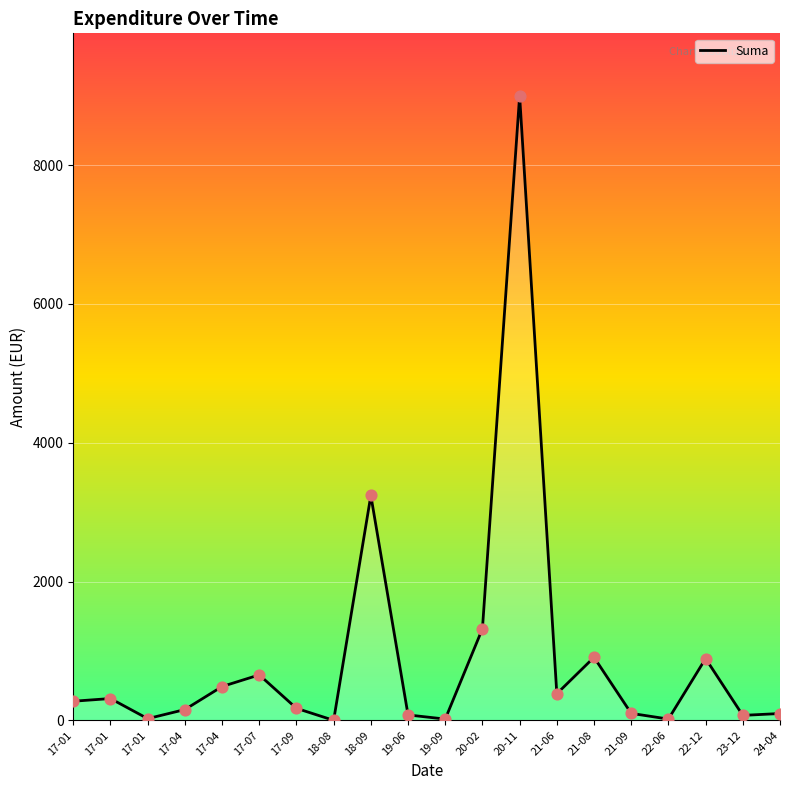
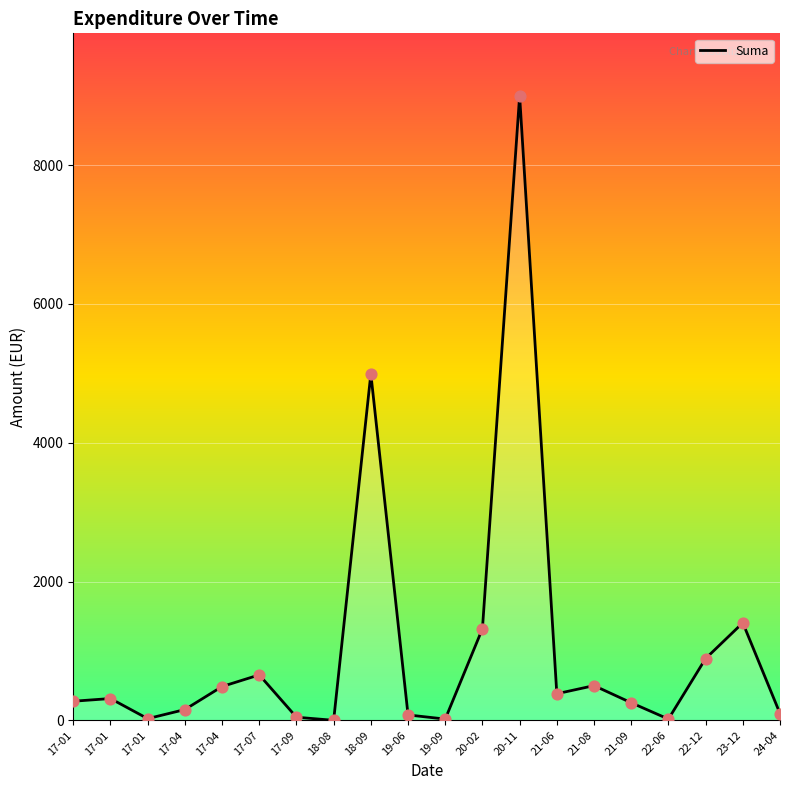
17-09: 200 -> 0
18-09: 3200 -> 5000
21-08: 900 -> 500
21-09: 100 -> 300
23-12: 100 -> 1400
